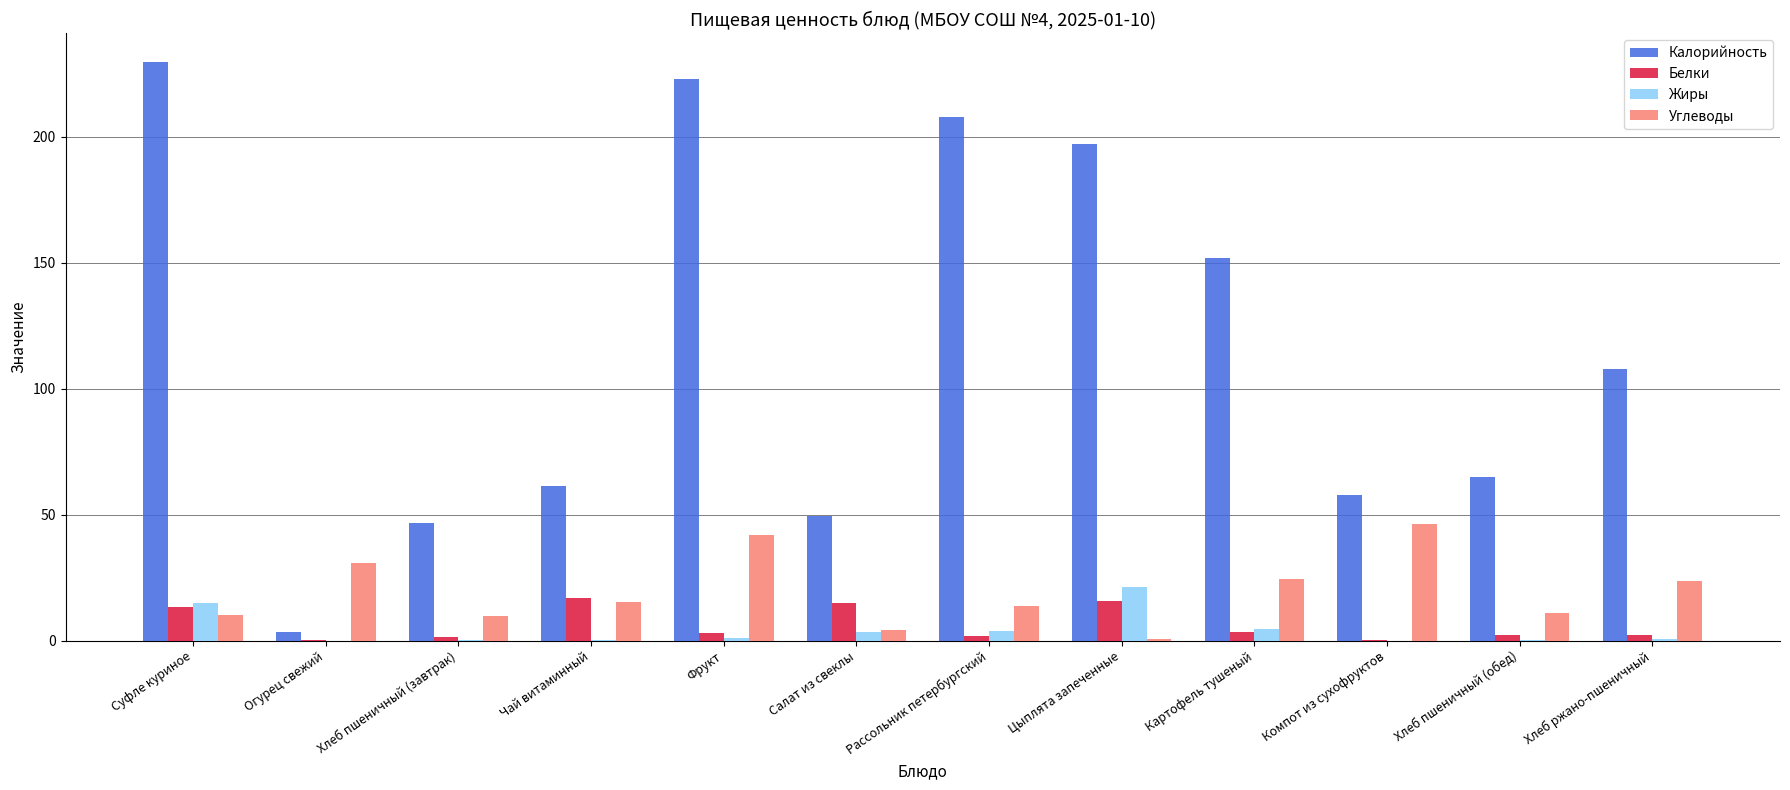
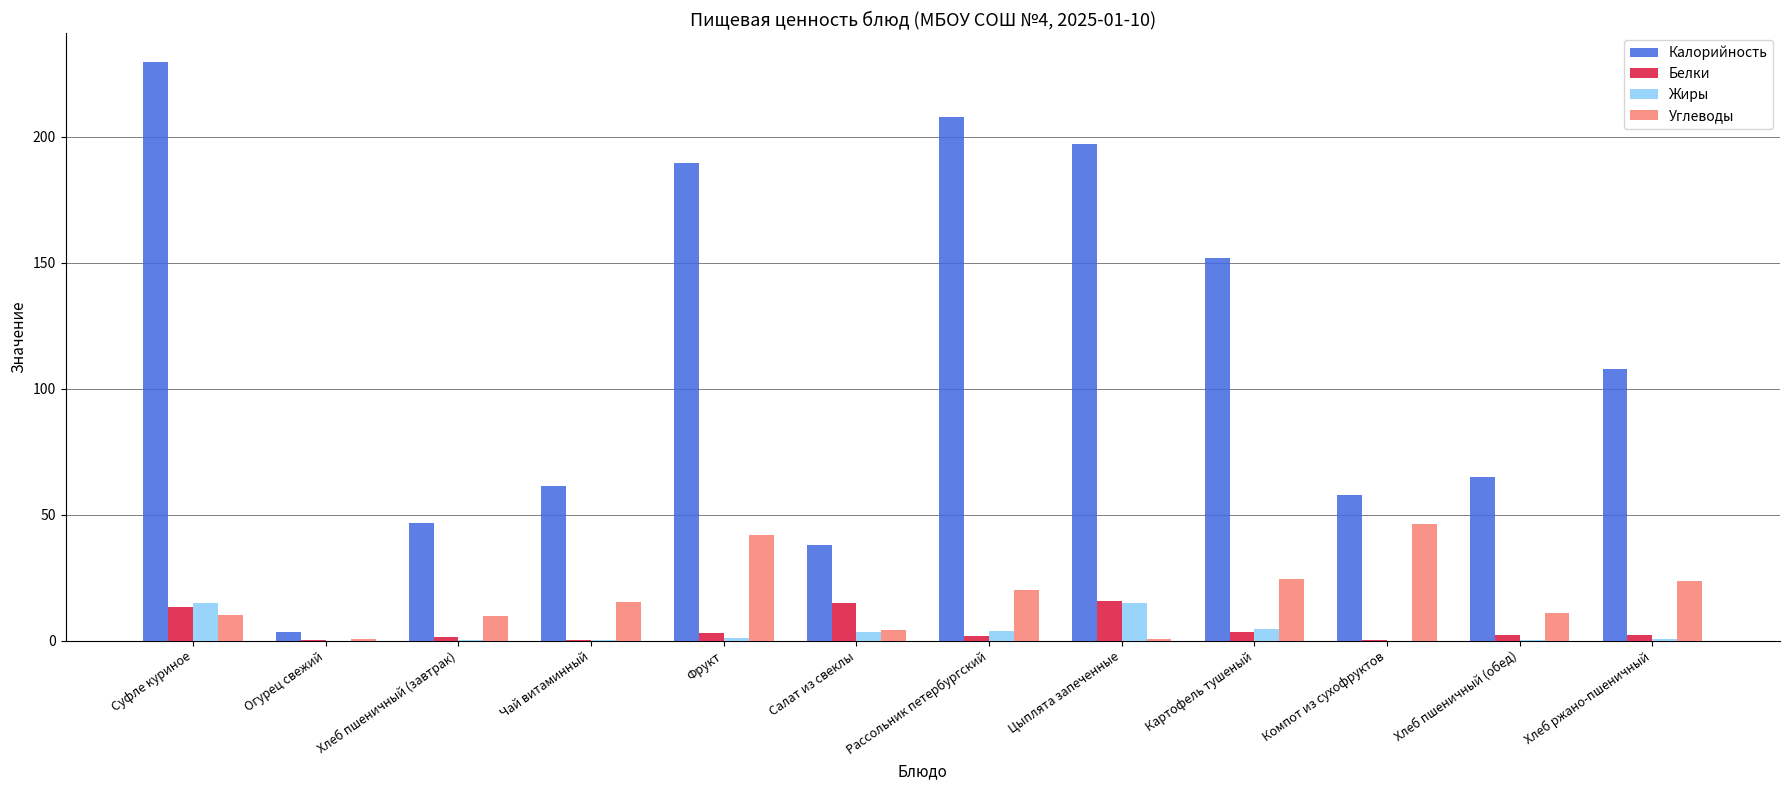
Углеводы, Огурец свежий: 31 -> 1
Белки, Чай витаминный: 17 -> 0
Калорийность, Фрукт: 223 -> 190
Калорийность, Салат из свеклы: 50 -> 38
Углеводы, Рассольник петербургский: 14 -> 20
Жиры, Цыплята запеченные: 21 -> 15
